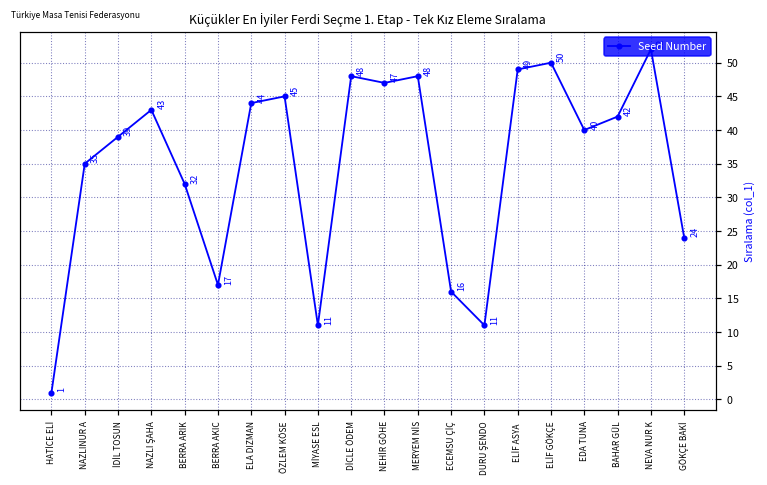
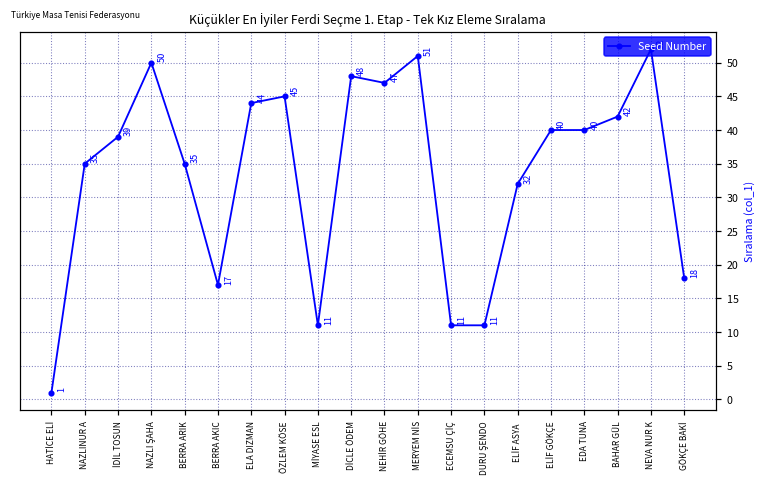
NAZLI ŞAHA: 43 -> 50
BERRA ARIK: 32 -> 35
MERYEM NİS: 48 -> 51
ECEMSU ÇİÇ: 16 -> 11
ELİF ASYA: 49 -> 32
ELİF GÖKÇE: 50 -> 40
GÖKÇE BAKİ: 24 -> 18
